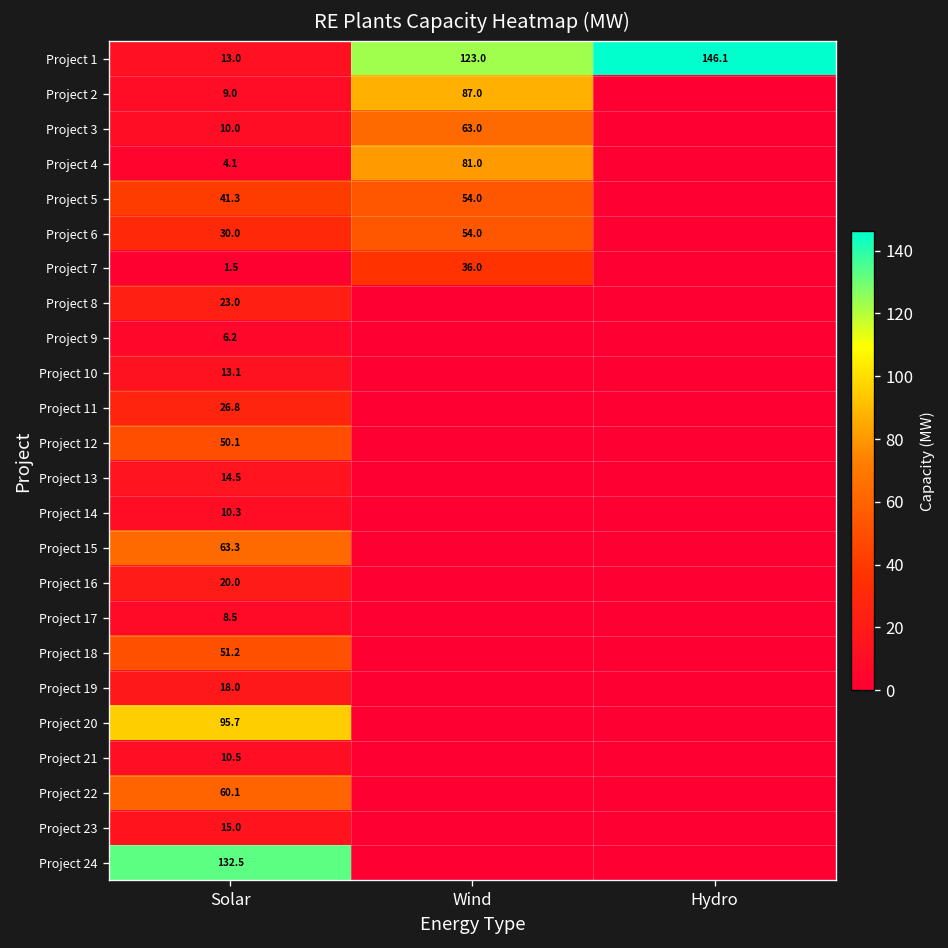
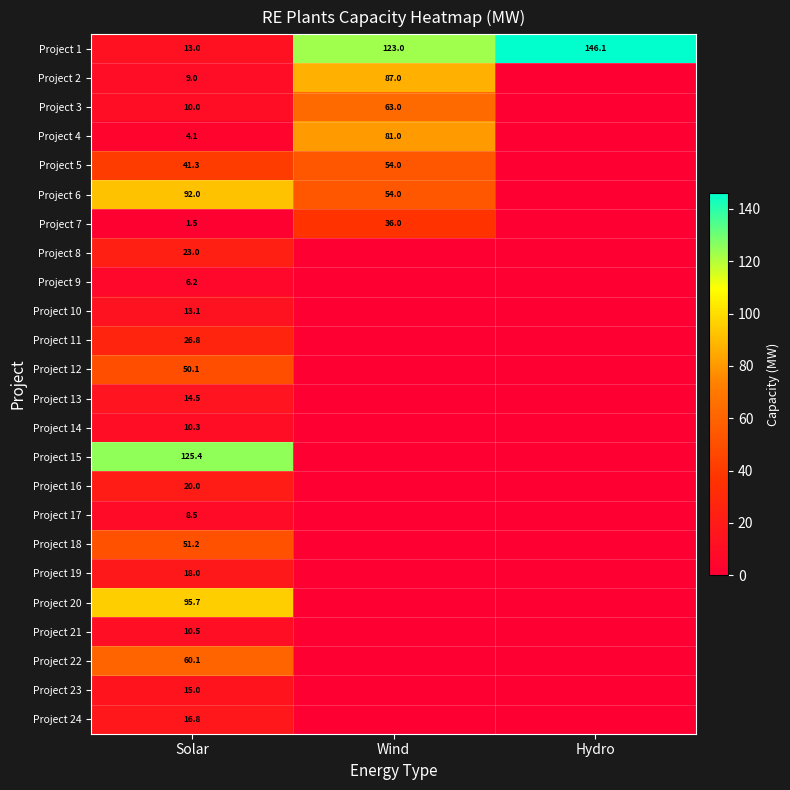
Project 6, Solar: 30.0 -> 92.0
Project 15, Solar: 63.3 -> 125.4
Project 24, Solar: 132.5 -> 16.8
